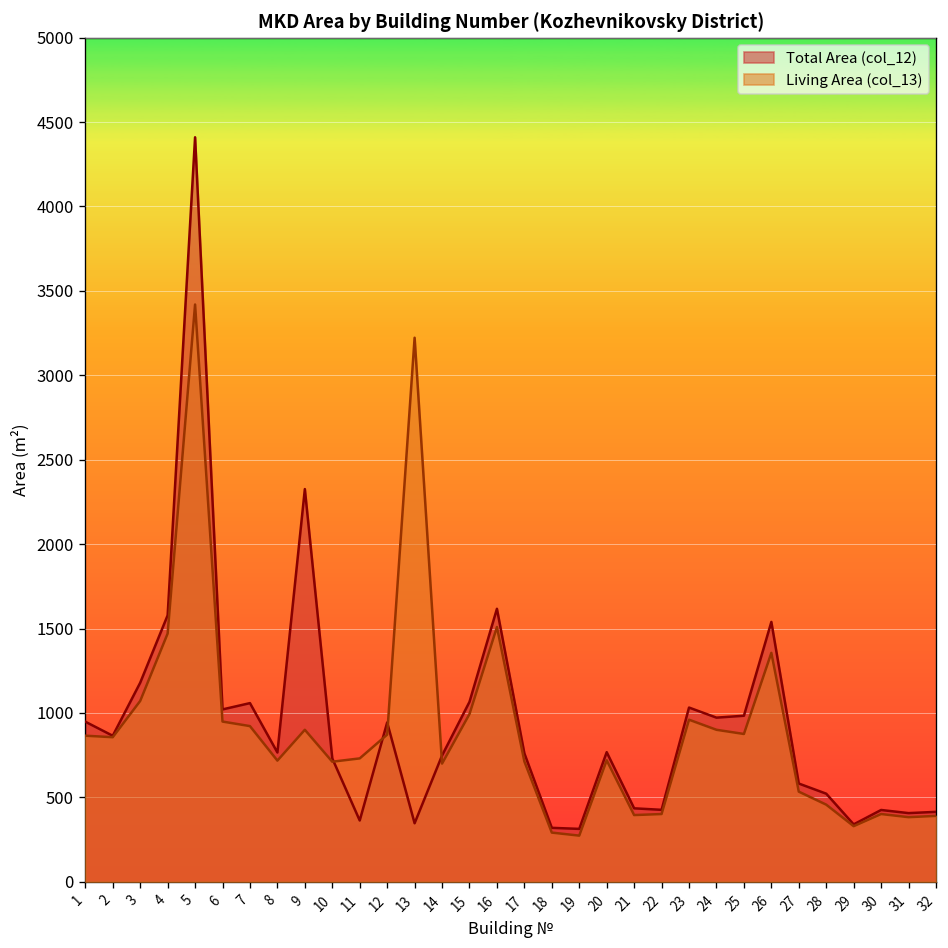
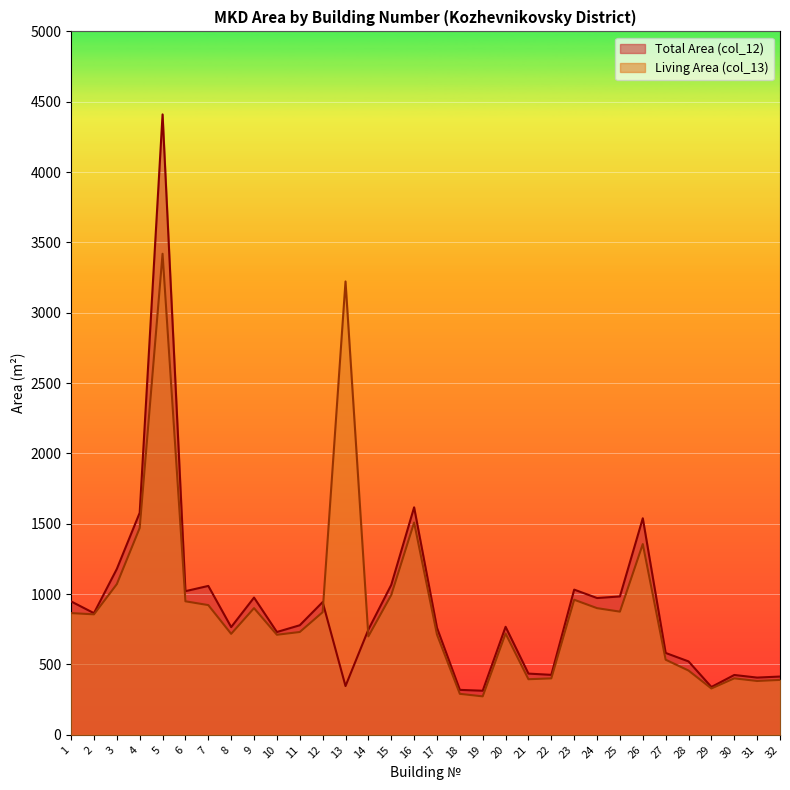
Total Area (col_12), 9: 2330 -> 980
Total Area (col_12), 11: 360 -> 780
